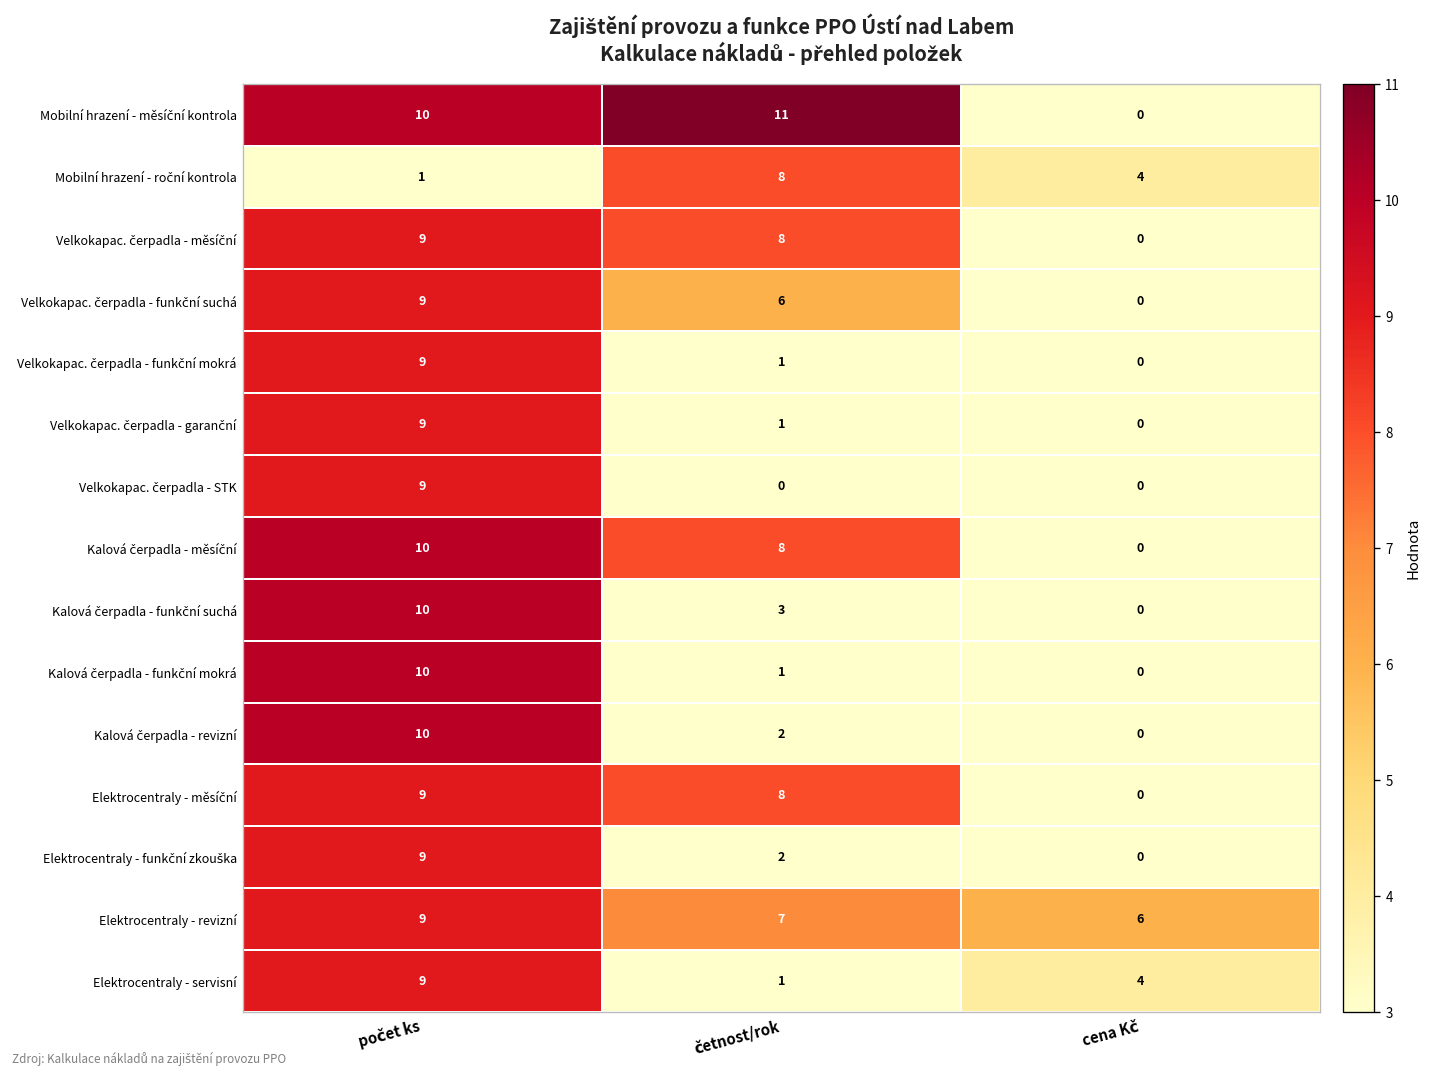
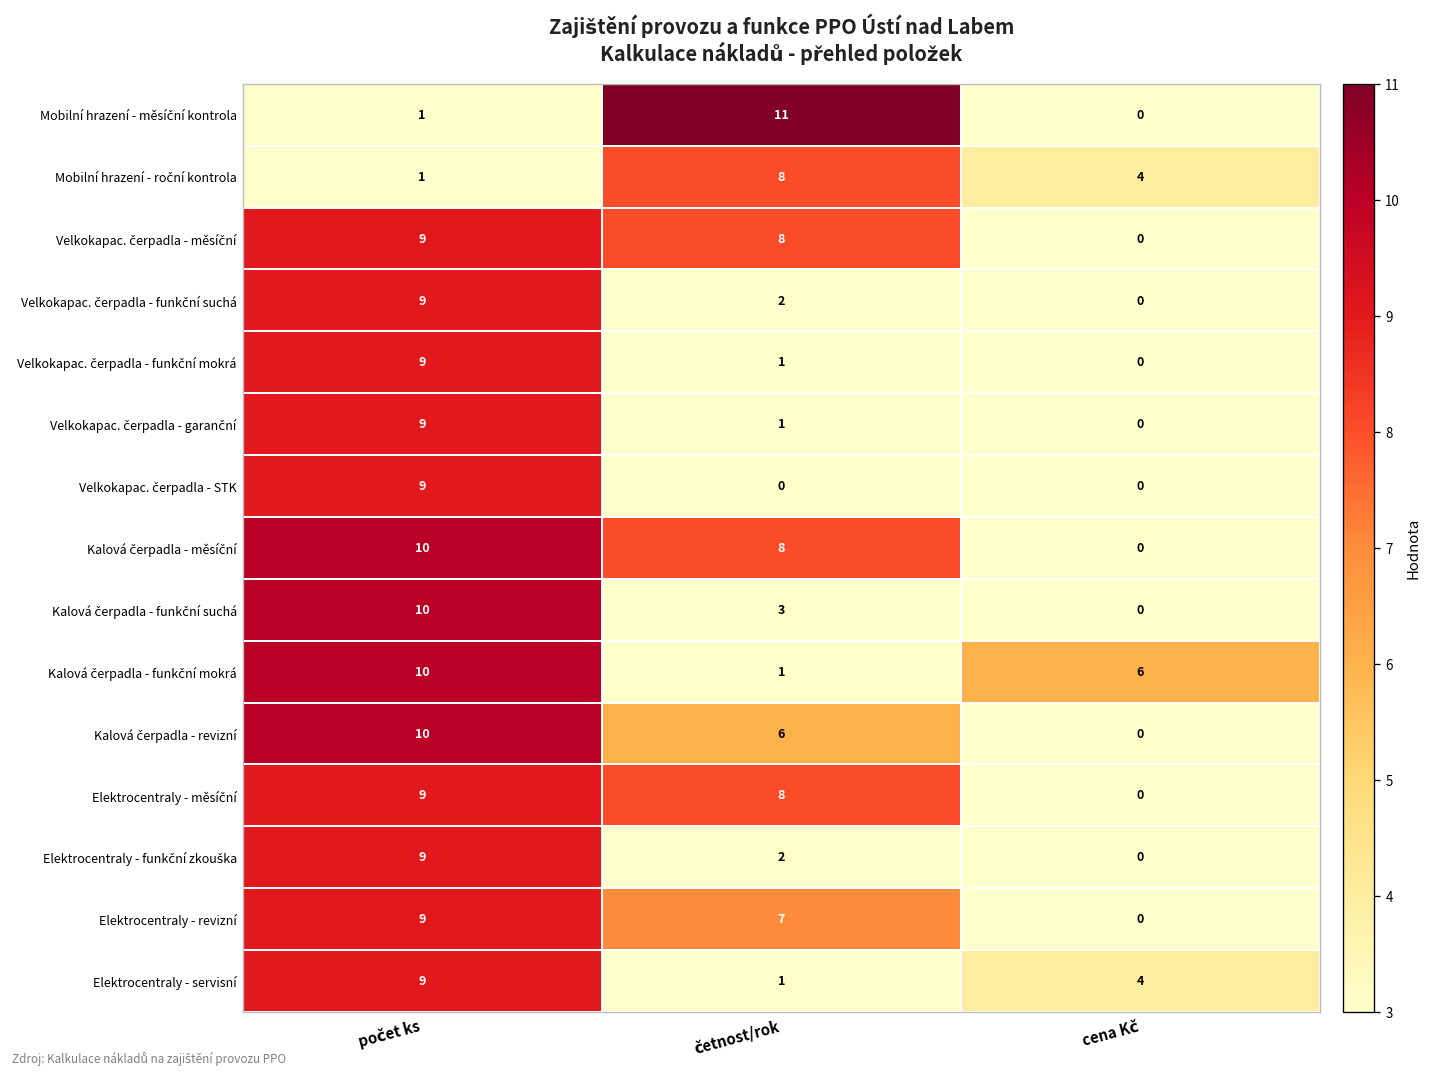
Mobilní hrazení - měsíční kontrola, počet ks: 10 -> 1
Velkokapac. čerpadla - funkční suchá, četnost/rok: 6 -> 2
Kalová čerpadla - funkční mokrá, cena Kč: 0 -> 6
Kalová čerpadla - revizní, četnost/rok: 2 -> 6
Elektrocentraly - revizní, cena Kč: 6 -> 0
